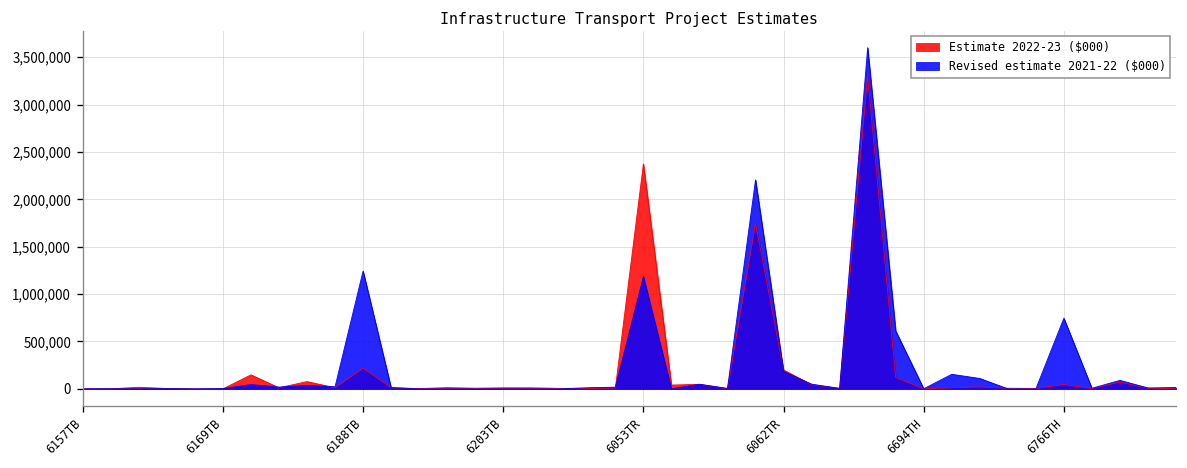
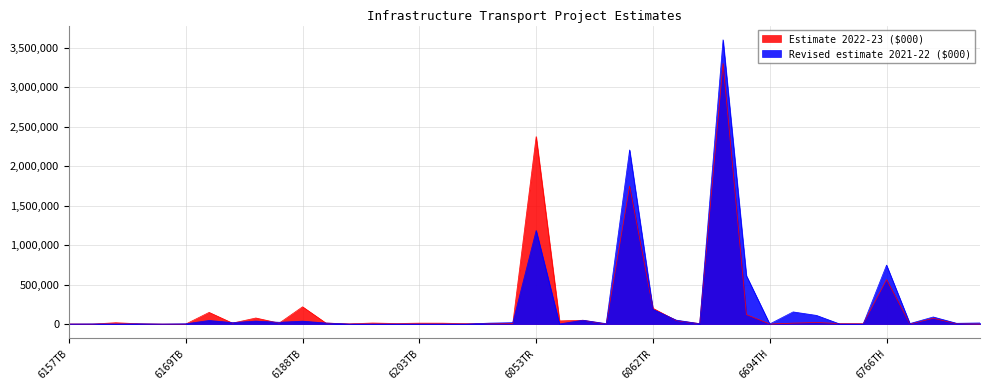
Revised estimate 2021-22 ($000), 6188TB: 1,200,000 -> 0
Estimate 2022-23 ($000), 6766TH: 0 -> 600,000
